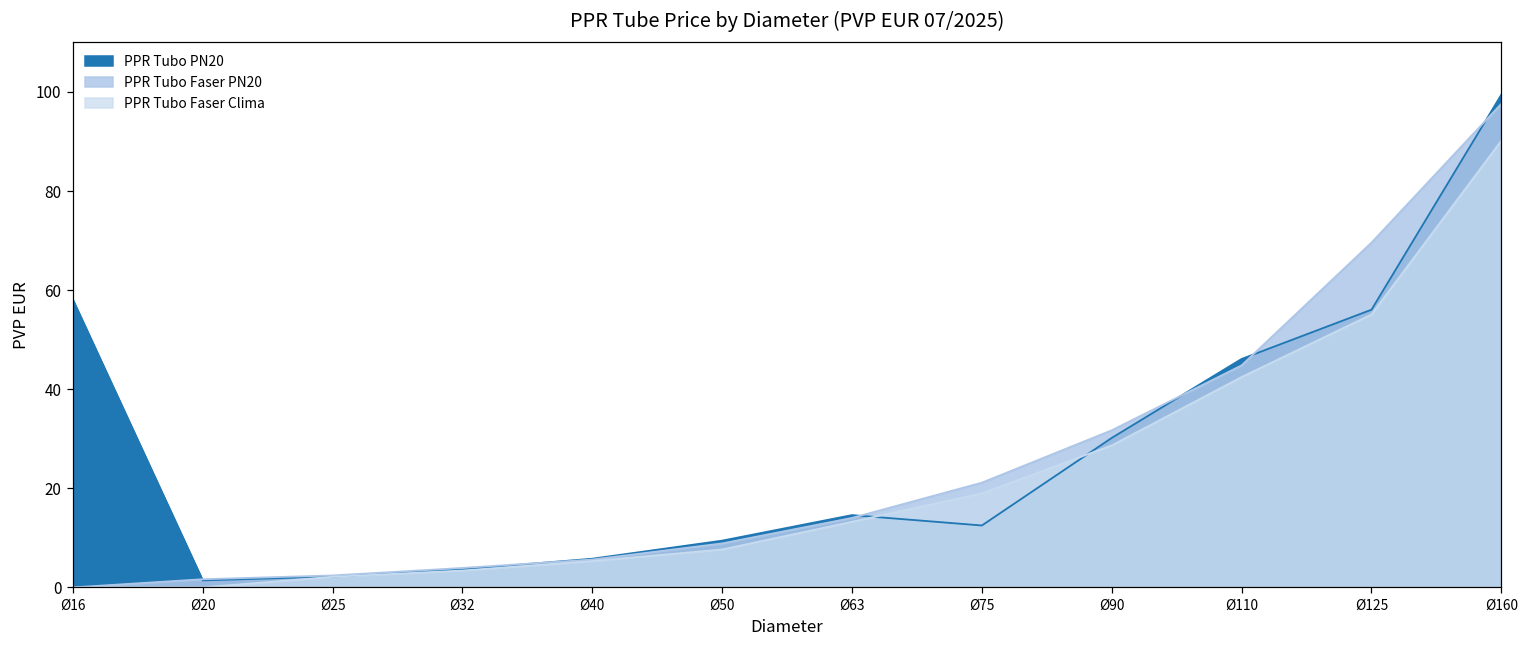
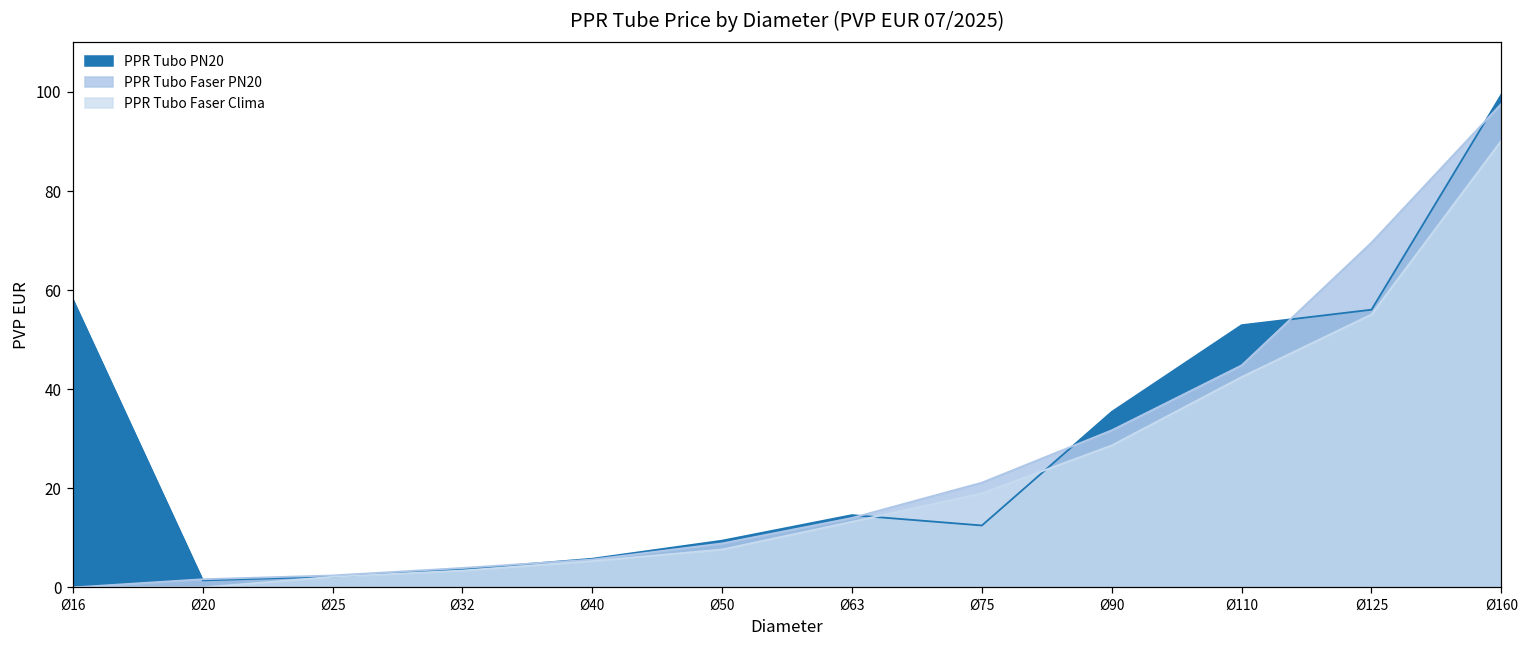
PPR Tubo PN20, Ø90: 30 -> 35
PPR Tubo PN20, Ø110: 46 -> 53
